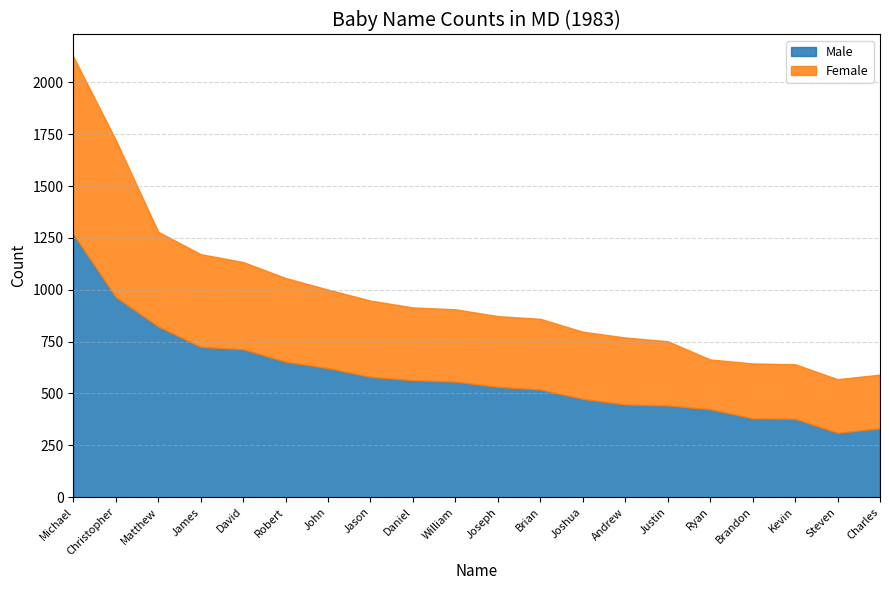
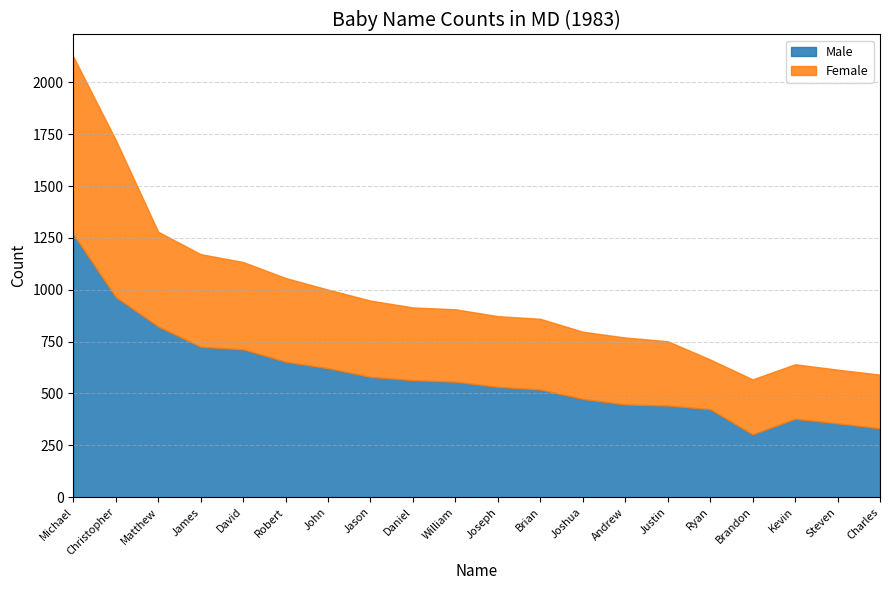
Male, Brandon: 380 -> 300
Male, Steven: 310 -> 360
